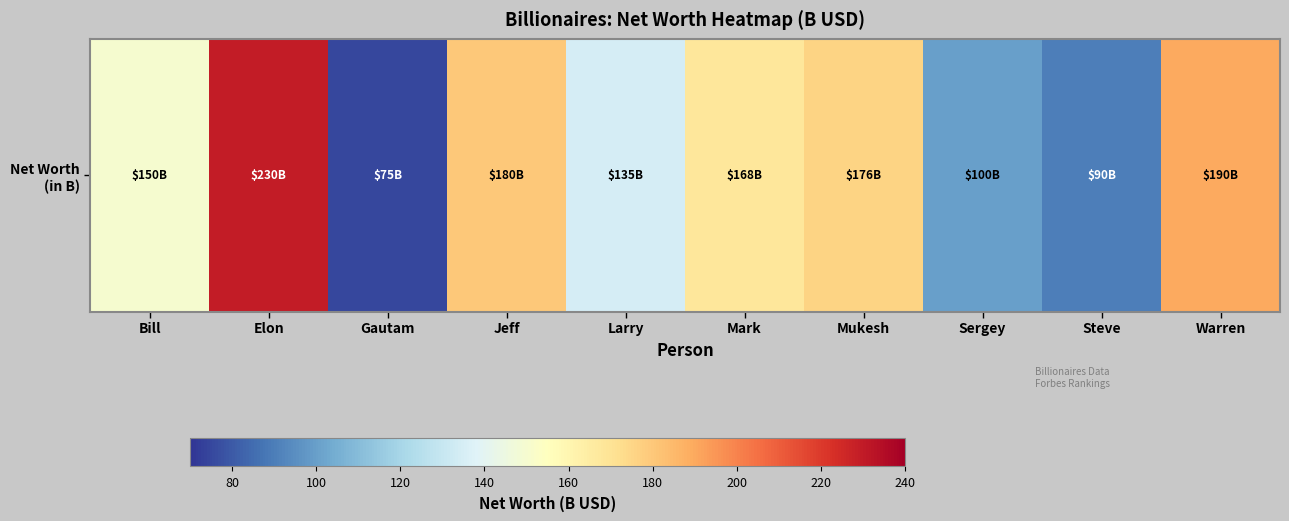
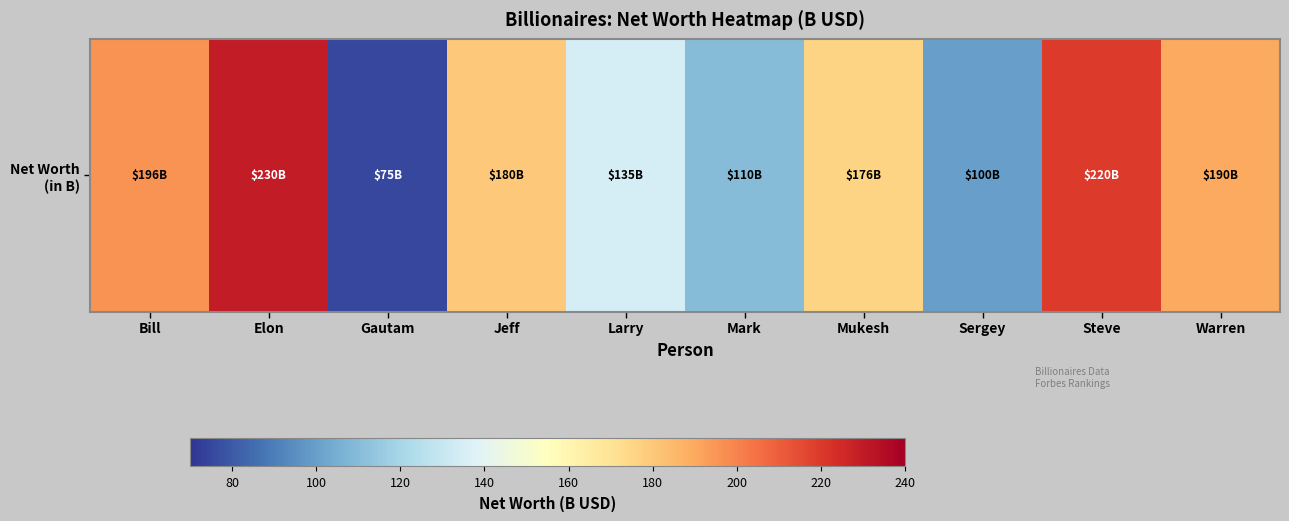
Net Worth (in B), Bill: $150B -> $196B
Net Worth (in B), Mark: $168B -> $110B
Net Worth (in B), Steve: $90B -> $220B
